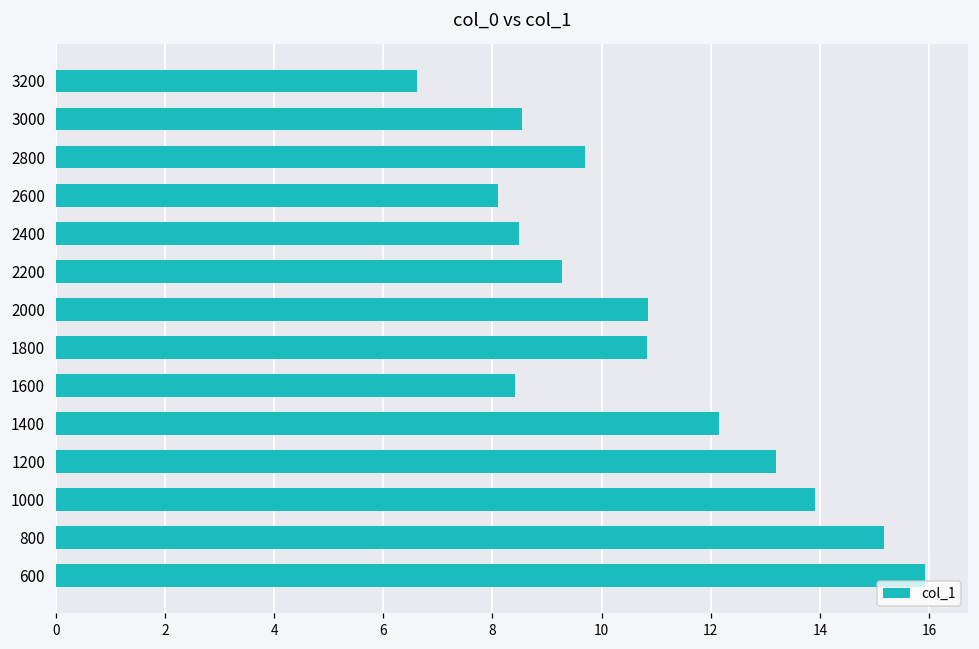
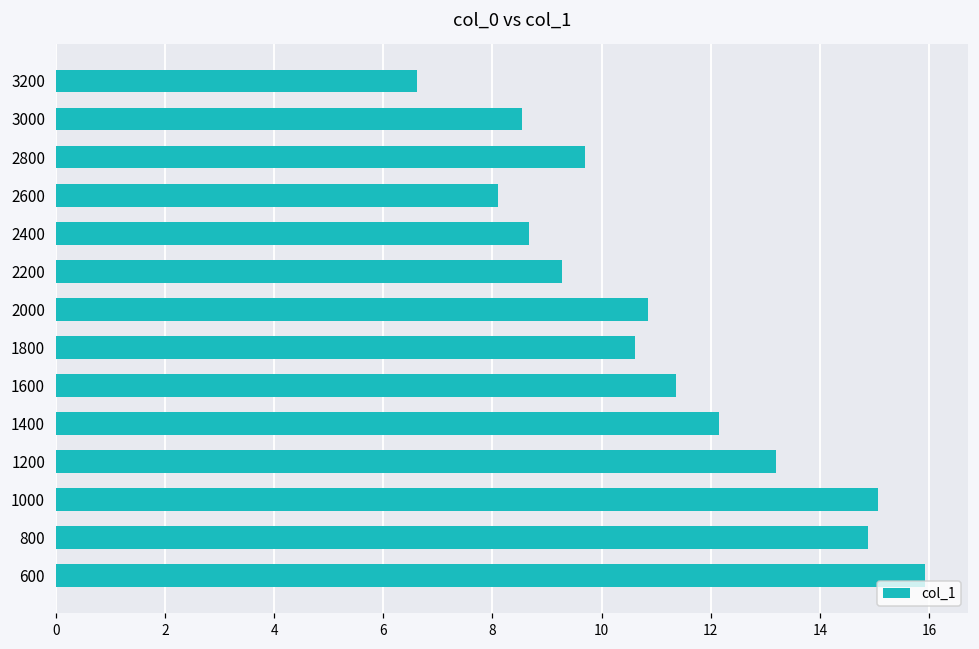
2400: 8.5 -> 8.7
1800: 10.8 -> 10.6
1600: 8.4 -> 11.4
1000: 13.9 -> 15.1
800: 15.2 -> 14.9
